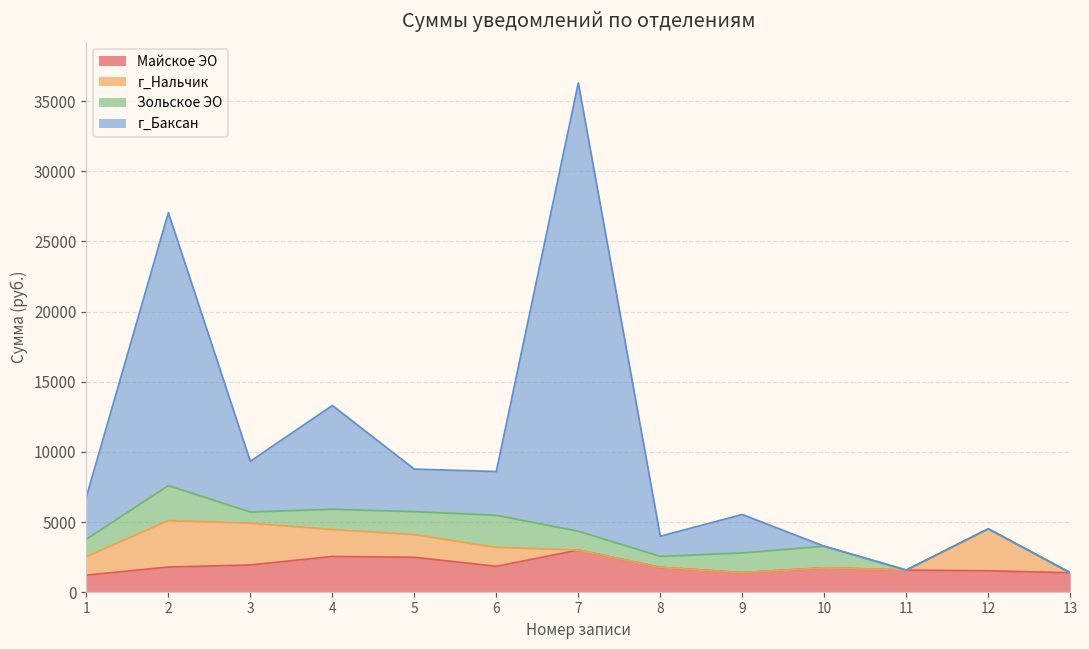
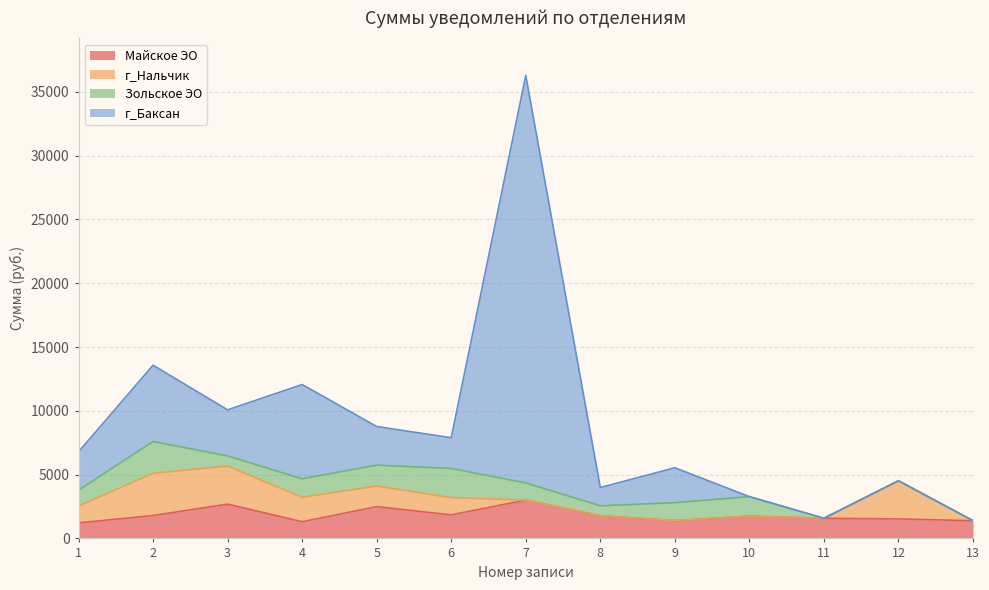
г_Баксан, 2: 19400 -> 6000
Майское ЭО, 3: 1900 -> 2700
Майское ЭО, 4: 2500 -> 1300
г_Баксан, 6: 3100 -> 2400
